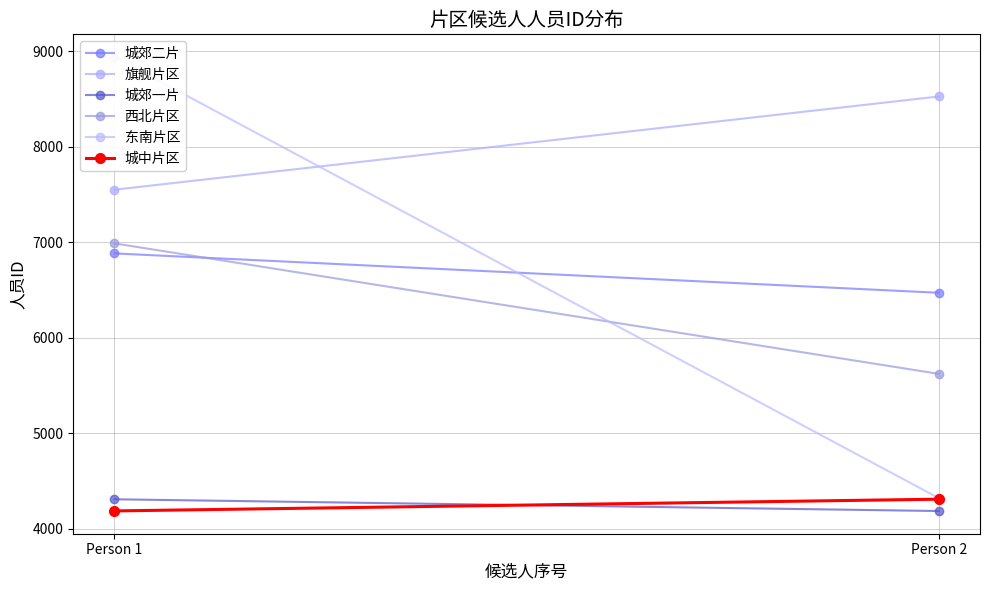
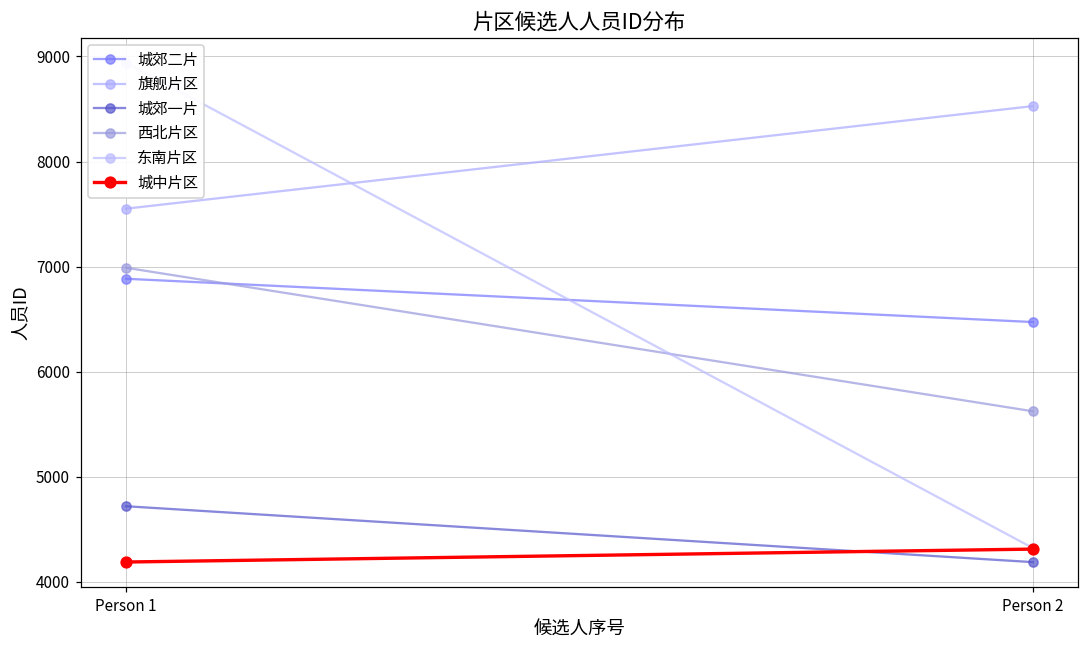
城郊一片, Person 1: 4300 -> 4700
